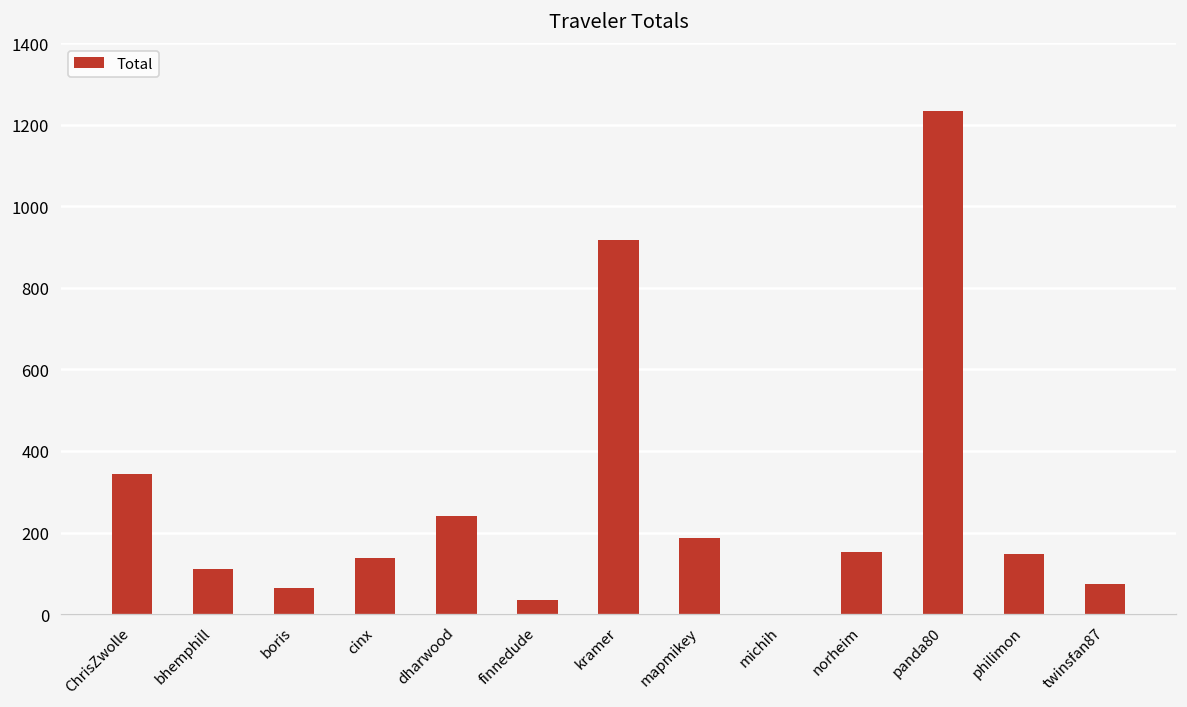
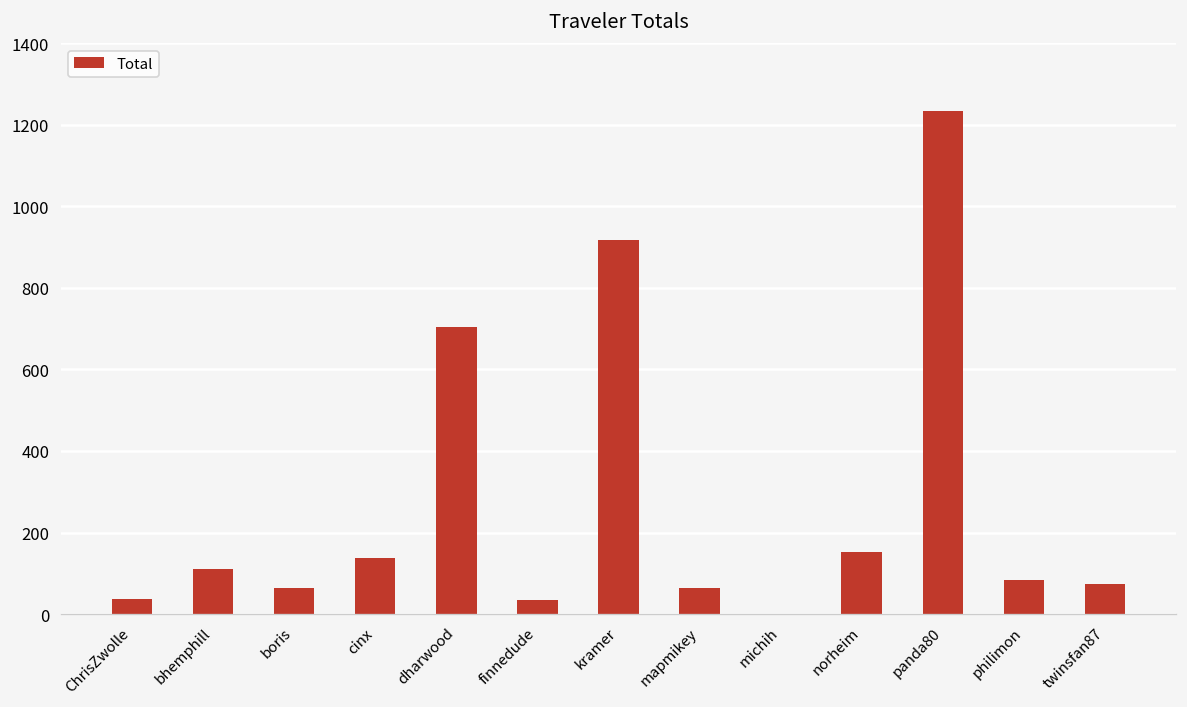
ChrisZwolle: 340 -> 40
dharwood: 240 -> 700
mapmikey: 190 -> 60
philimon: 150 -> 80
